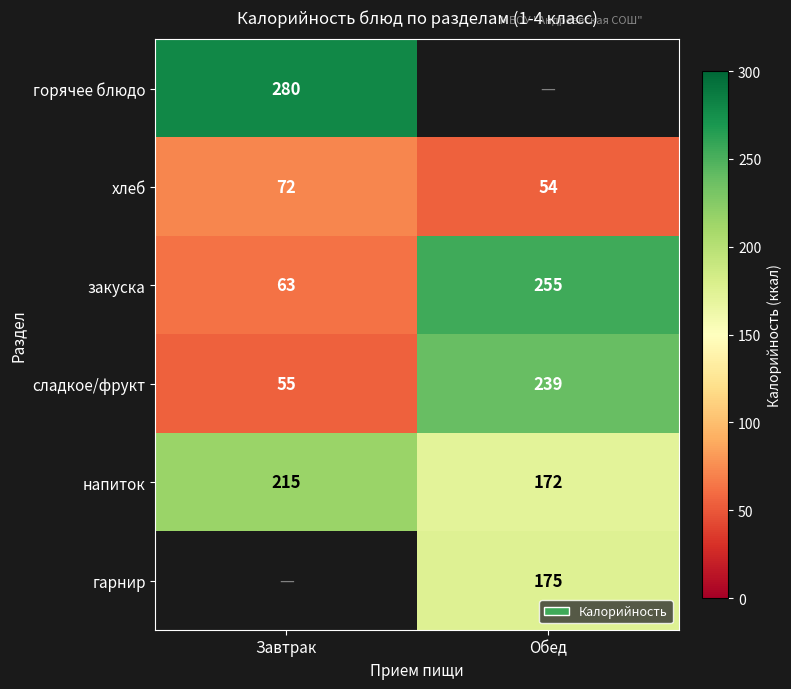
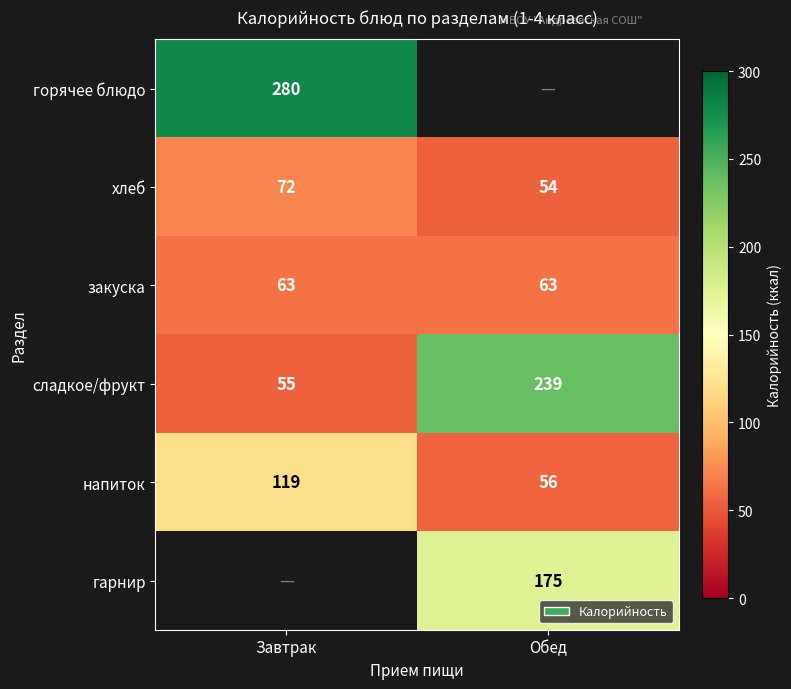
закуска, Обед: 255 -> 63
напиток, Завтрак: 215 -> 119
напиток, Обед: 172 -> 56
